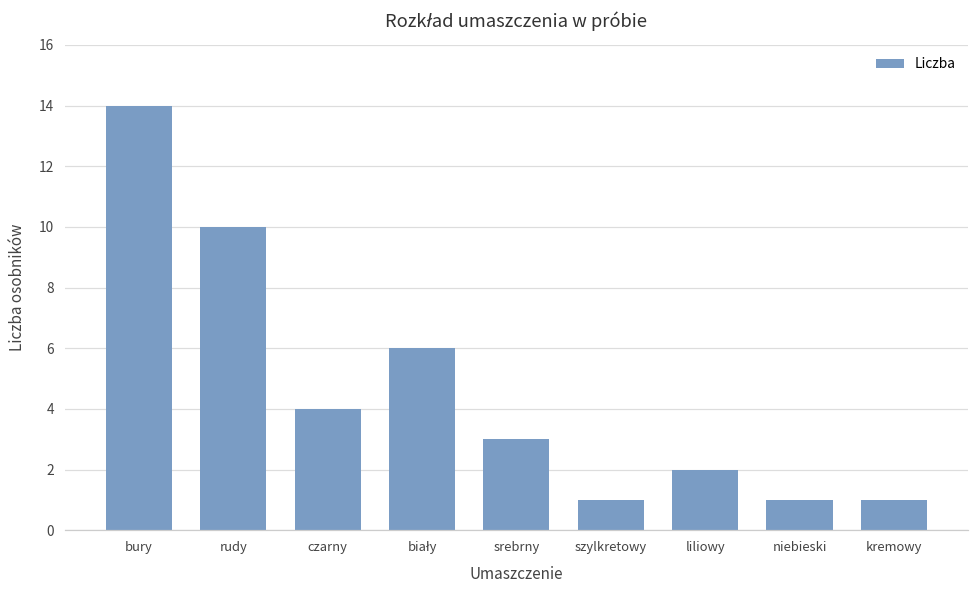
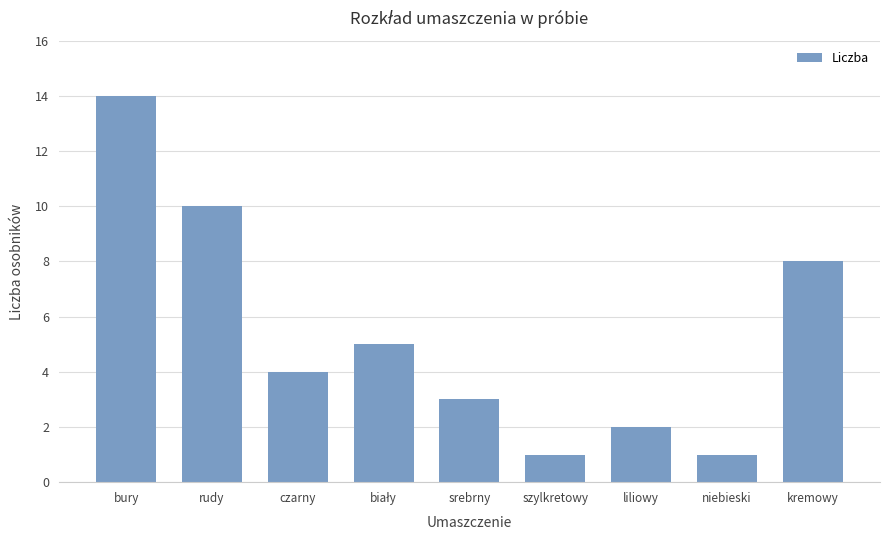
biały: 6 -> 5
kremowy: 1 -> 8
